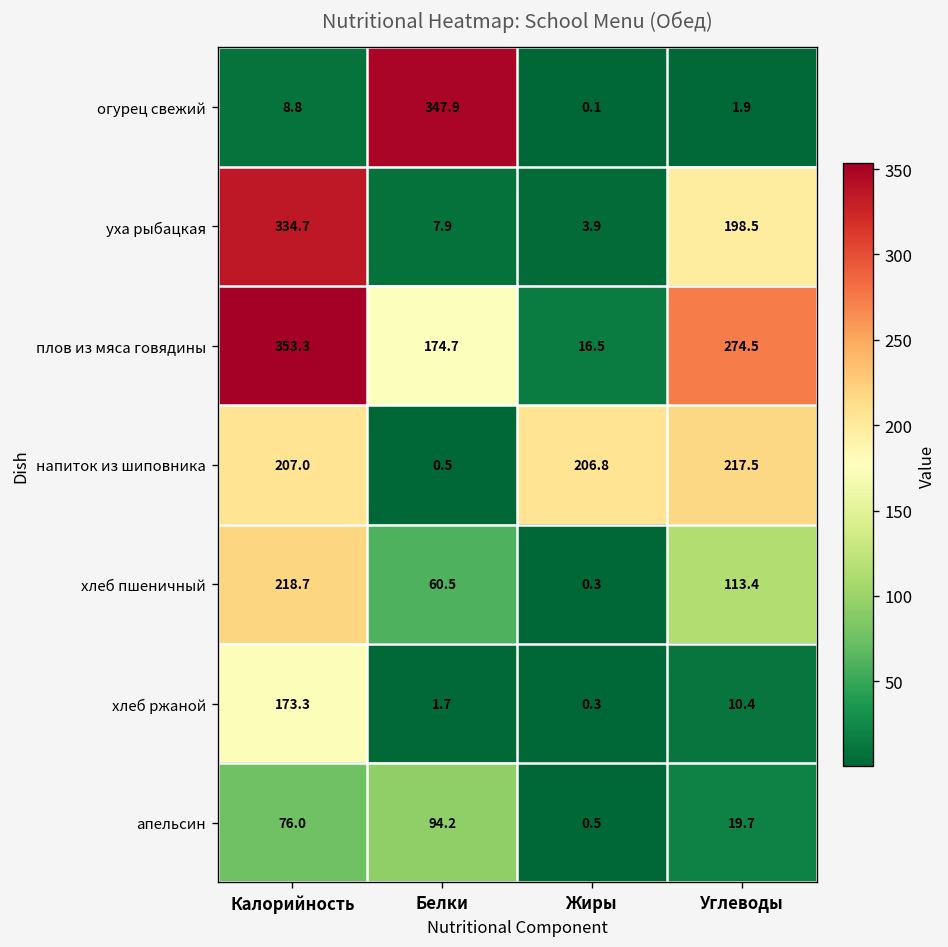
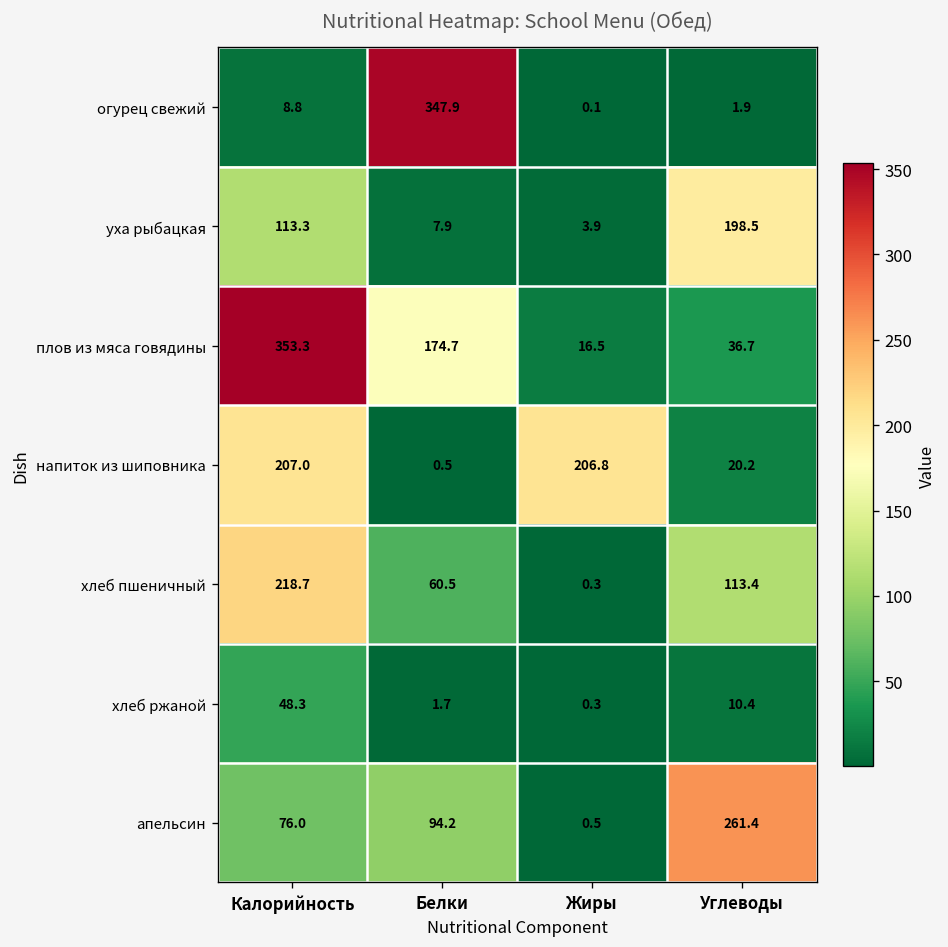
уха рыбацкая, Калорийность: 334.7 -> 113.3
плов из мяса говядины, Углеводы: 274.5 -> 36.7
напиток из шиповника, Углеводы: 217.5 -> 20.2
хлеб ржаной, Калорийность: 173.3 -> 48.3
апельсин, Углеводы: 19.7 -> 261.4
